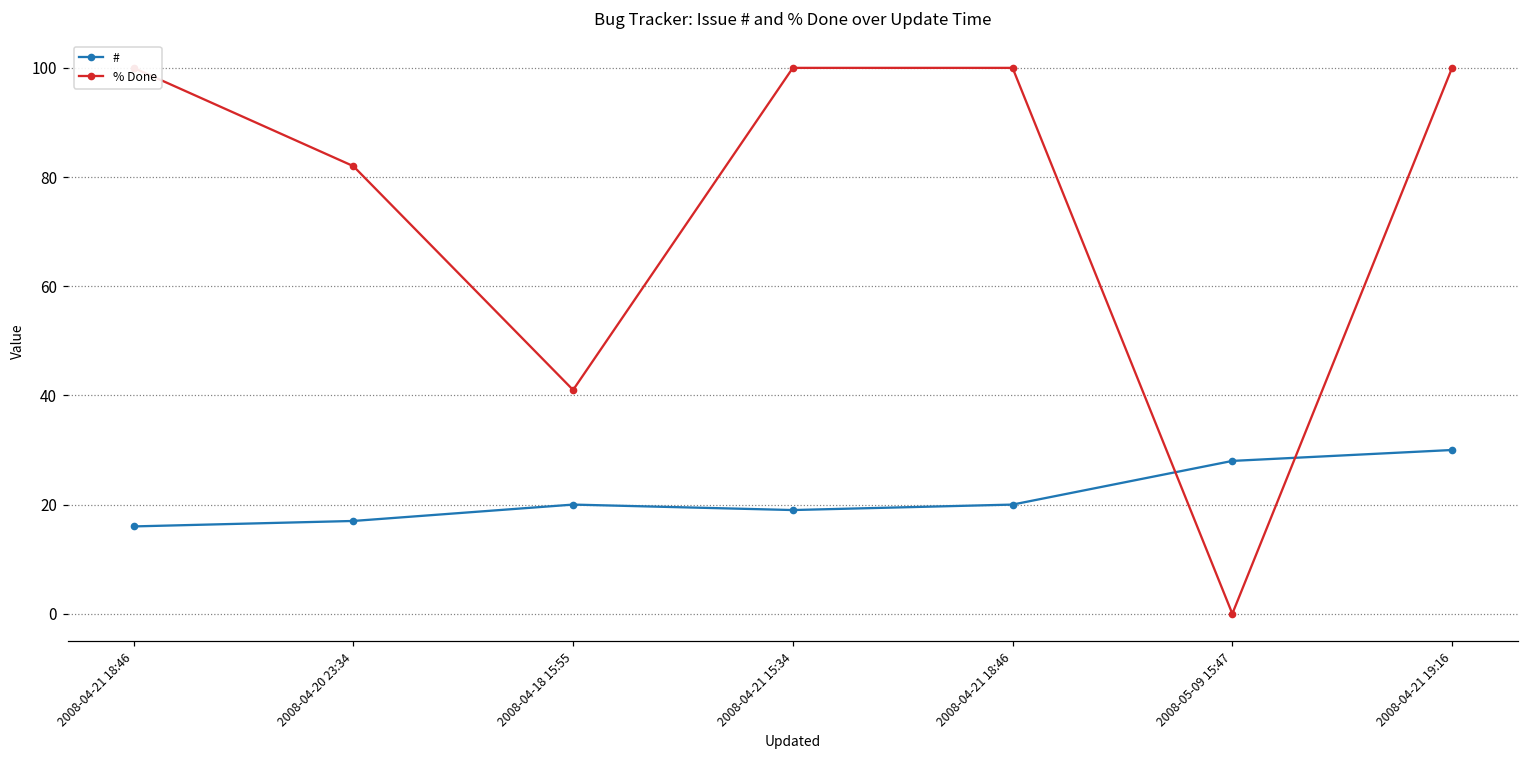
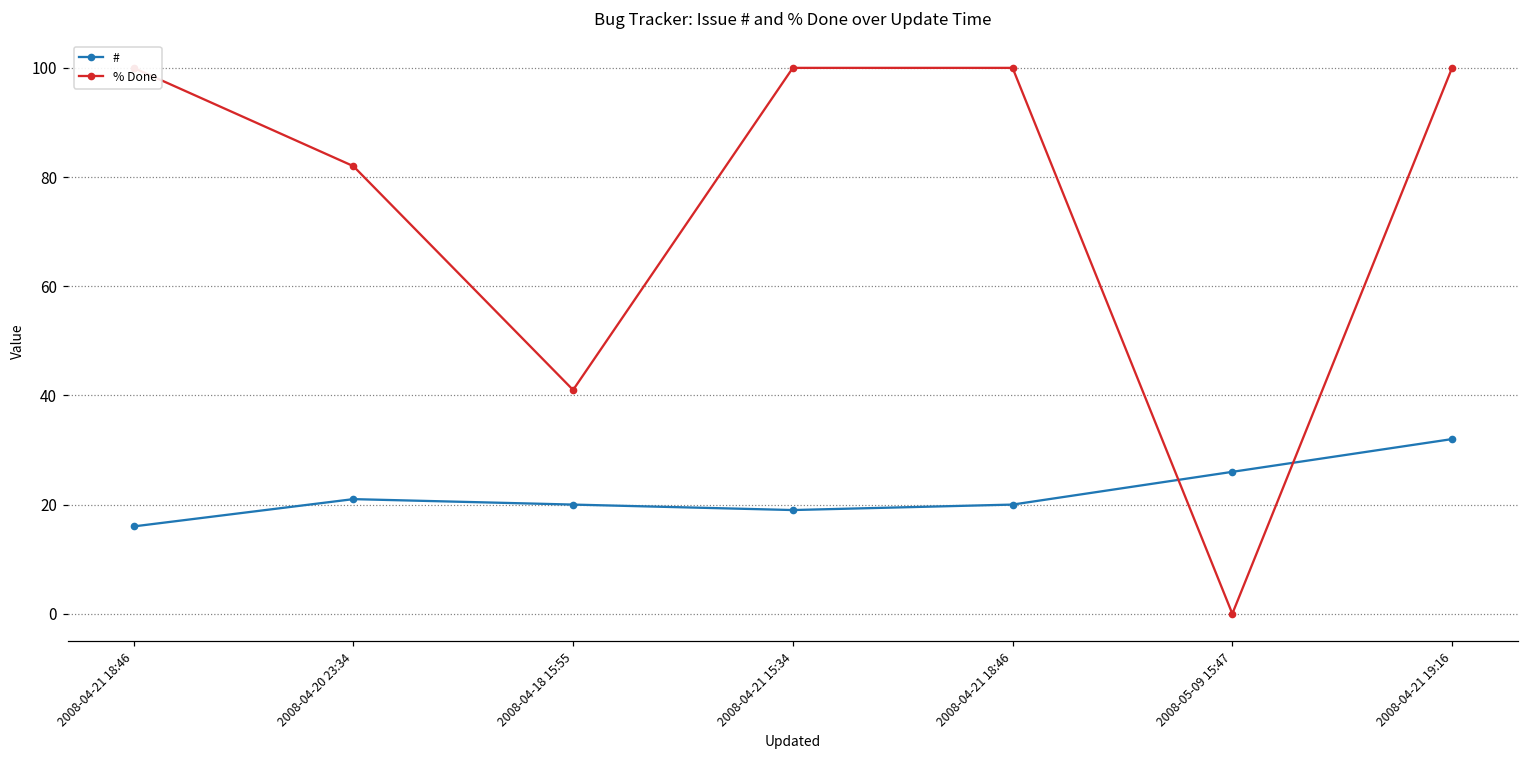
#, 2008-04-20 23:34: 17 -> 21
#, 2008-05-09 15:47: 28 -> 26
#, 2008-04-21 19:16: 30 -> 32
